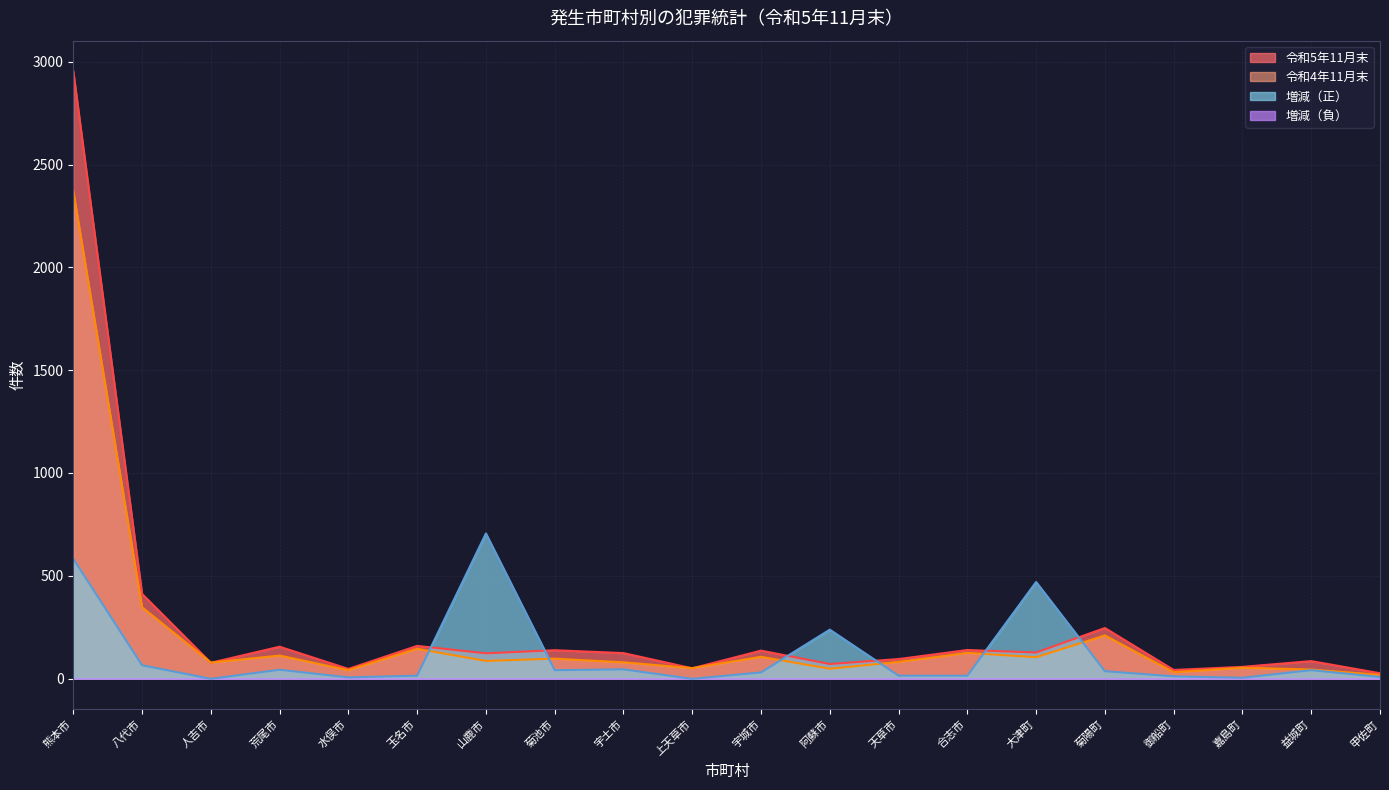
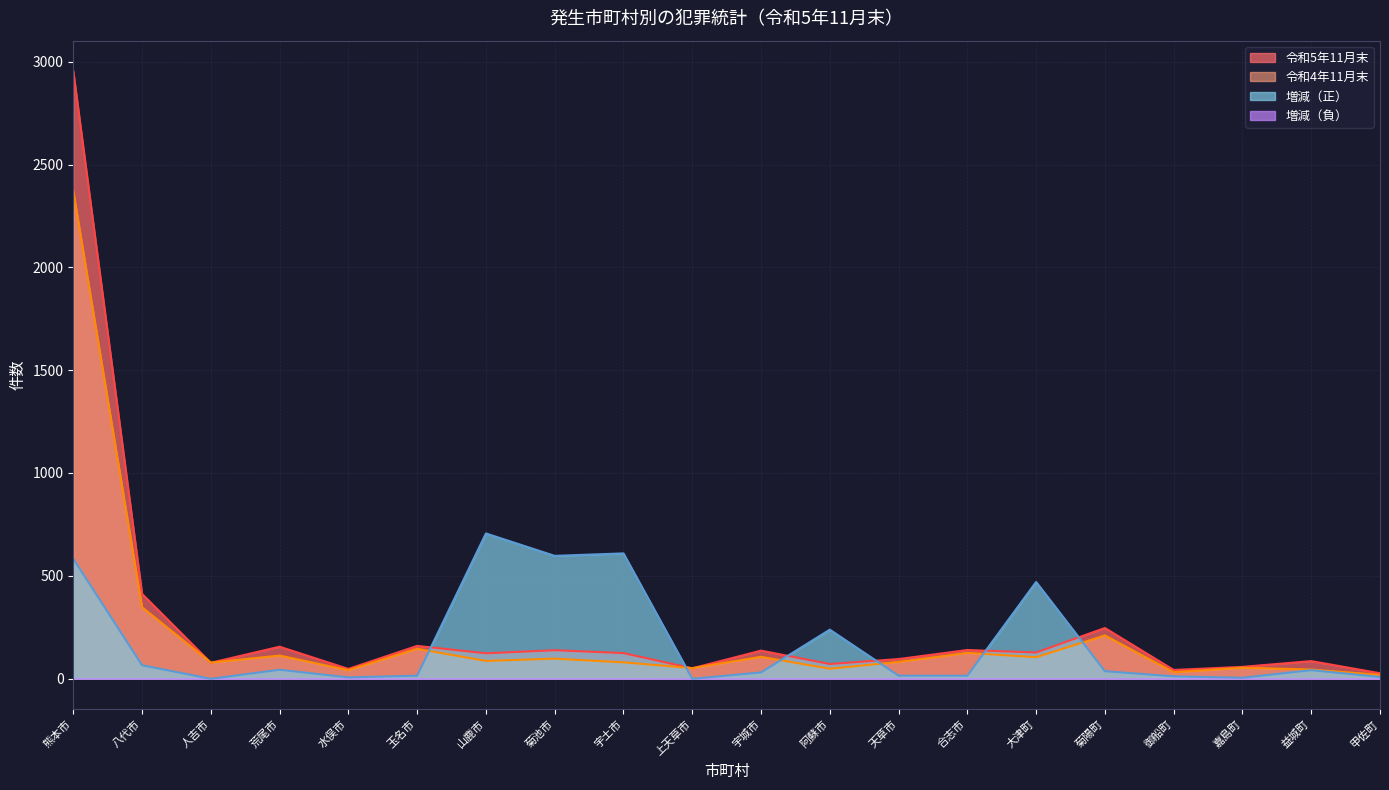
増減（正）, 菊池市: 40 -> 600
増減（正）, 宇土市: 50 -> 610
